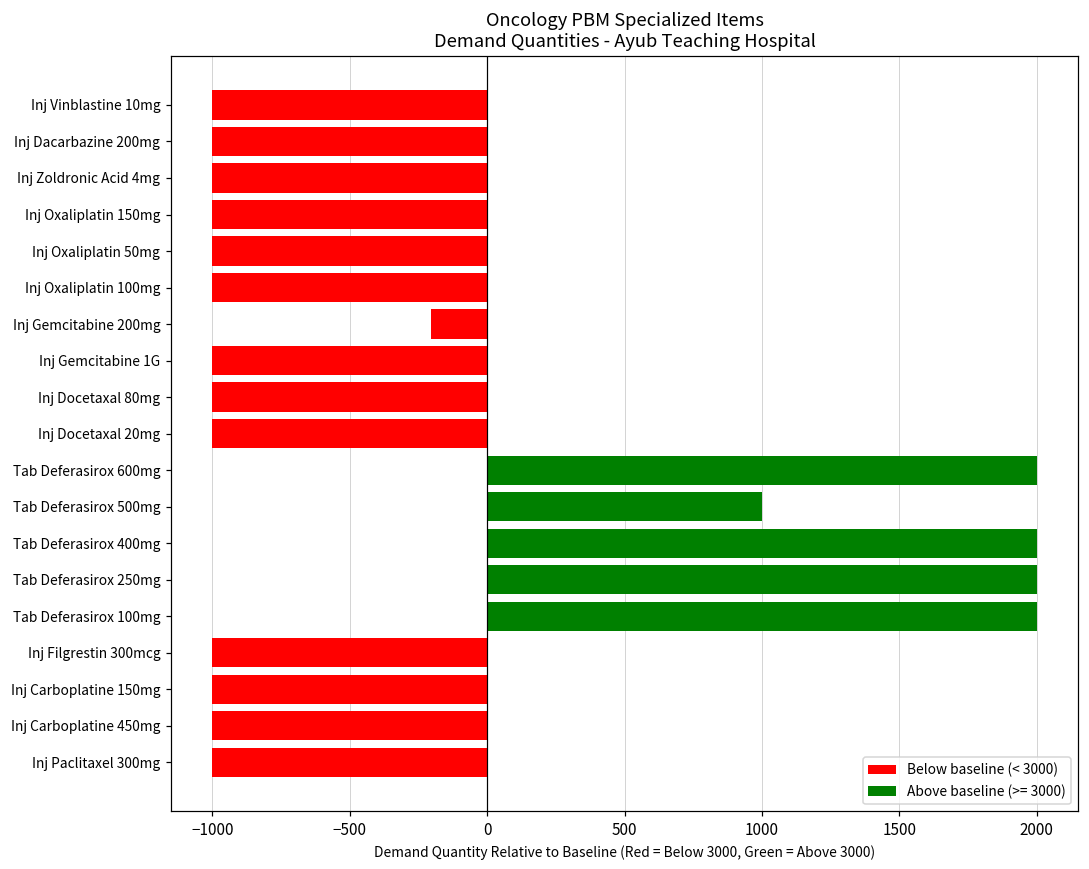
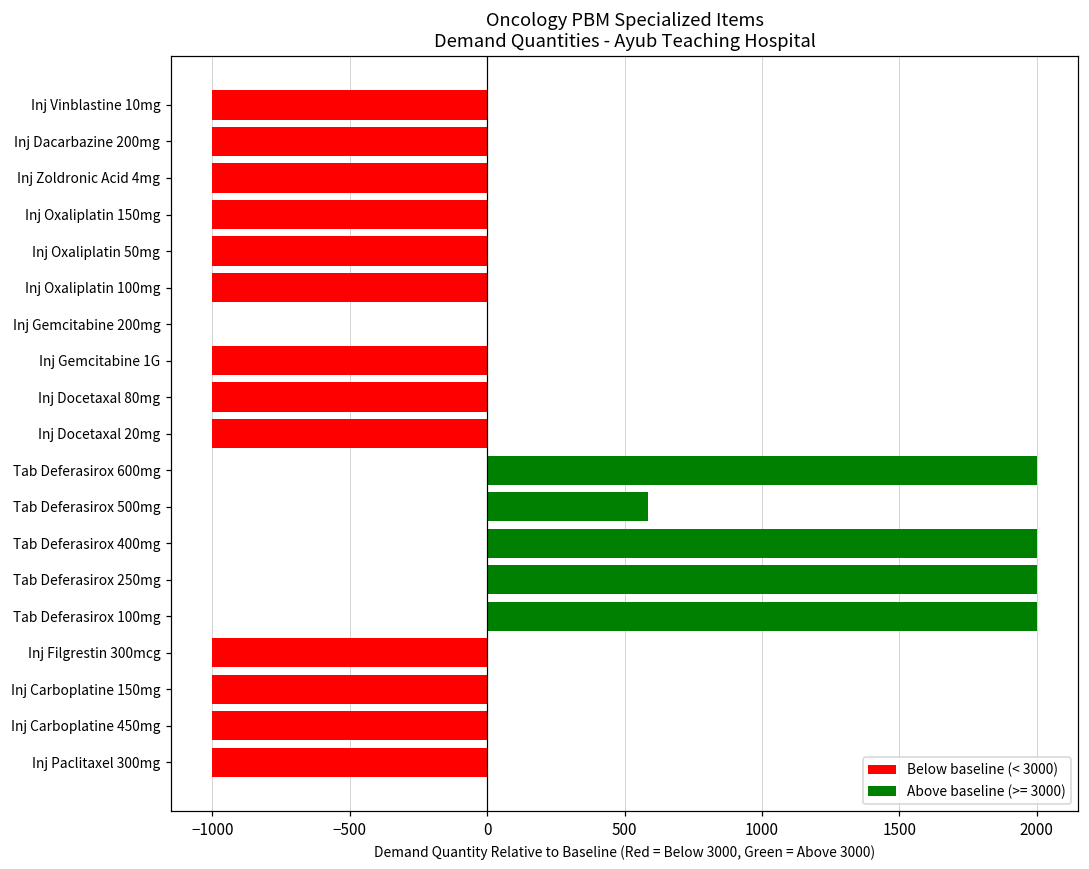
Inj Gemcitabine 200mg: -210 -> 0
Tab Deferasirox 500mg: 1000 -> 580
